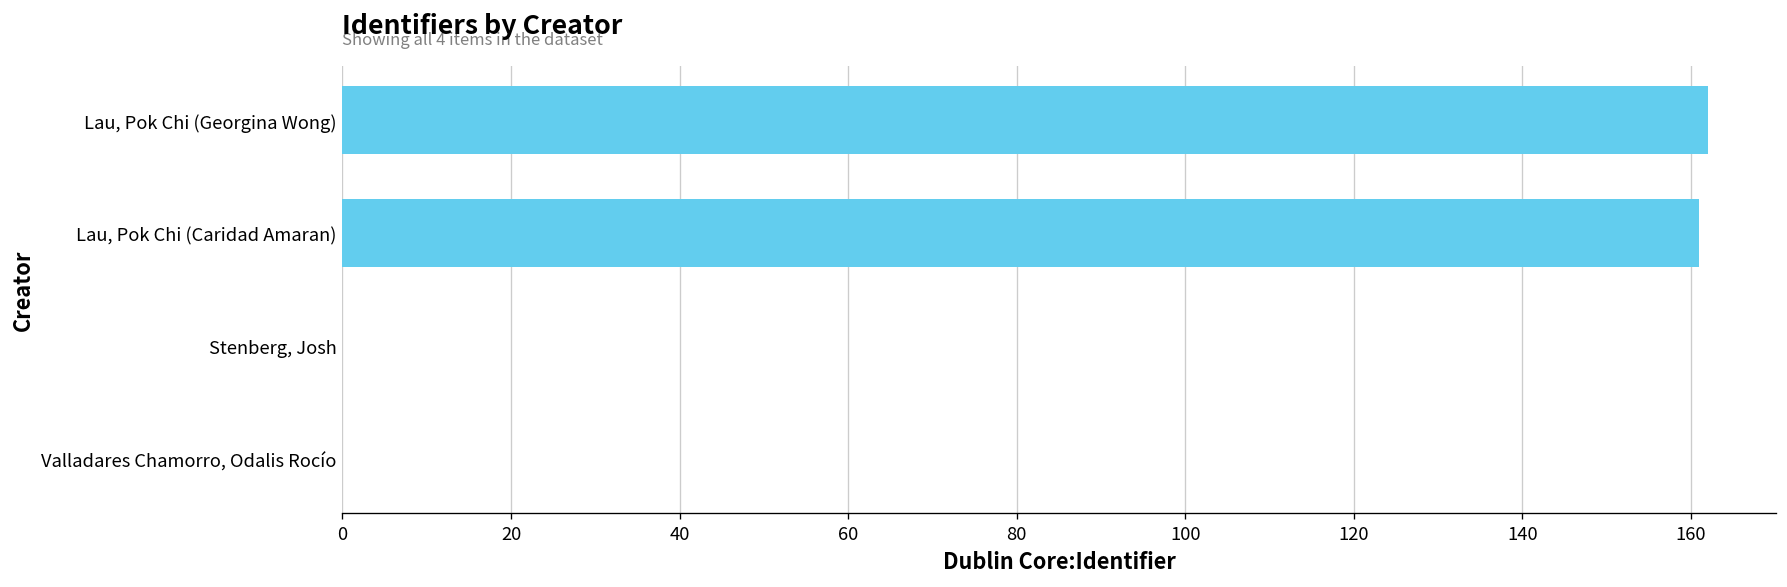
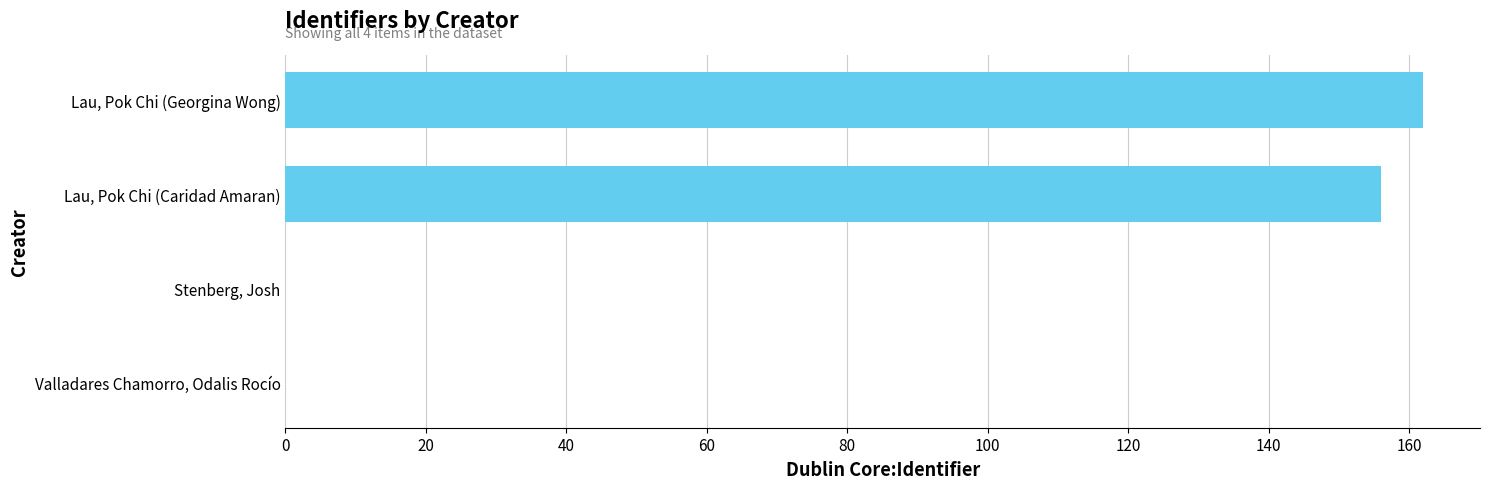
Lau, Pok Chi (Caridad Amaran): 161 -> 156
